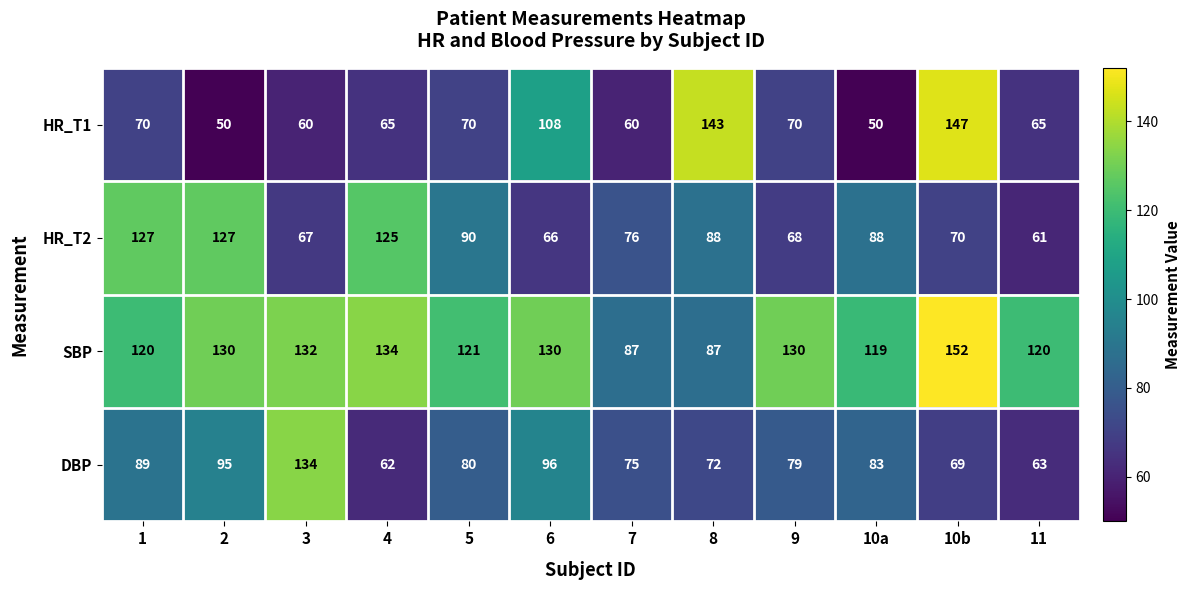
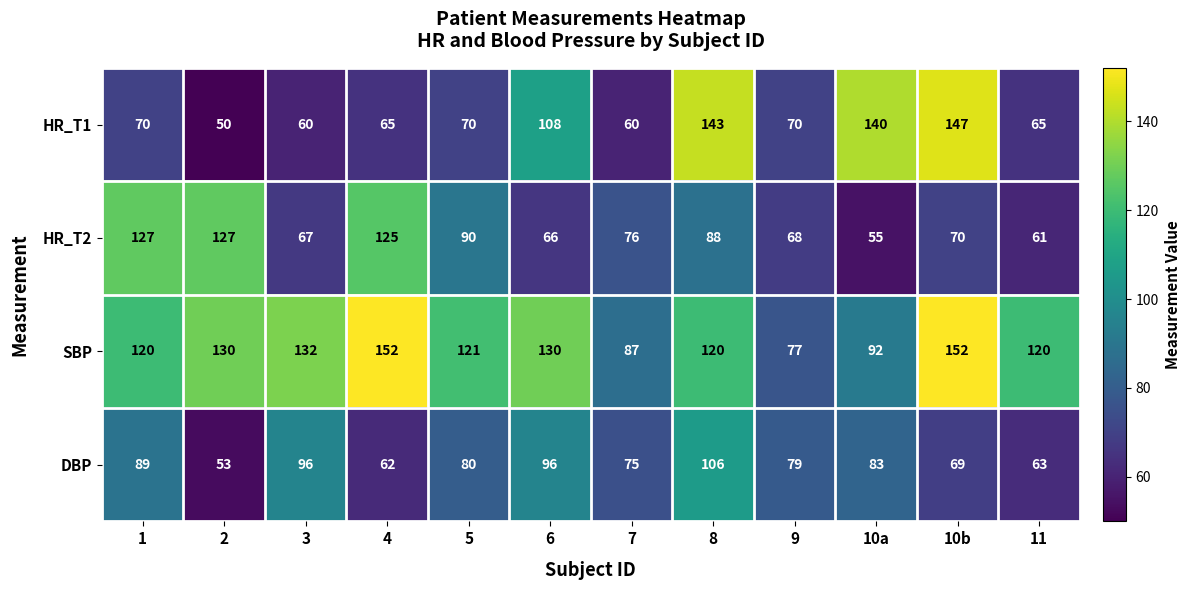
HR_T1, 10a: 50 -> 140
HR_T2, 10a: 88 -> 55
SBP, 4: 134 -> 152
SBP, 8: 87 -> 120
SBP, 9: 130 -> 77
SBP, 10a: 119 -> 92
DBP, 2: 95 -> 53
DBP, 3: 134 -> 96
DBP, 8: 72 -> 106
